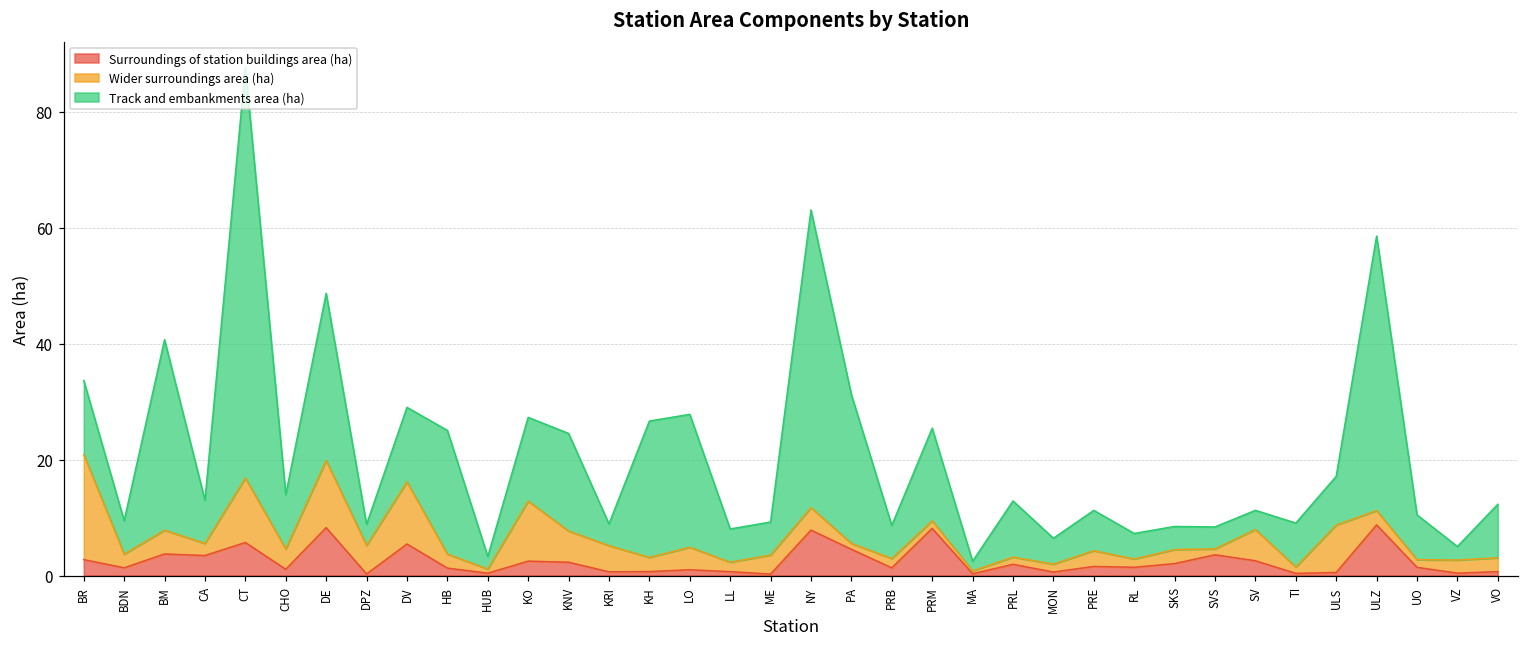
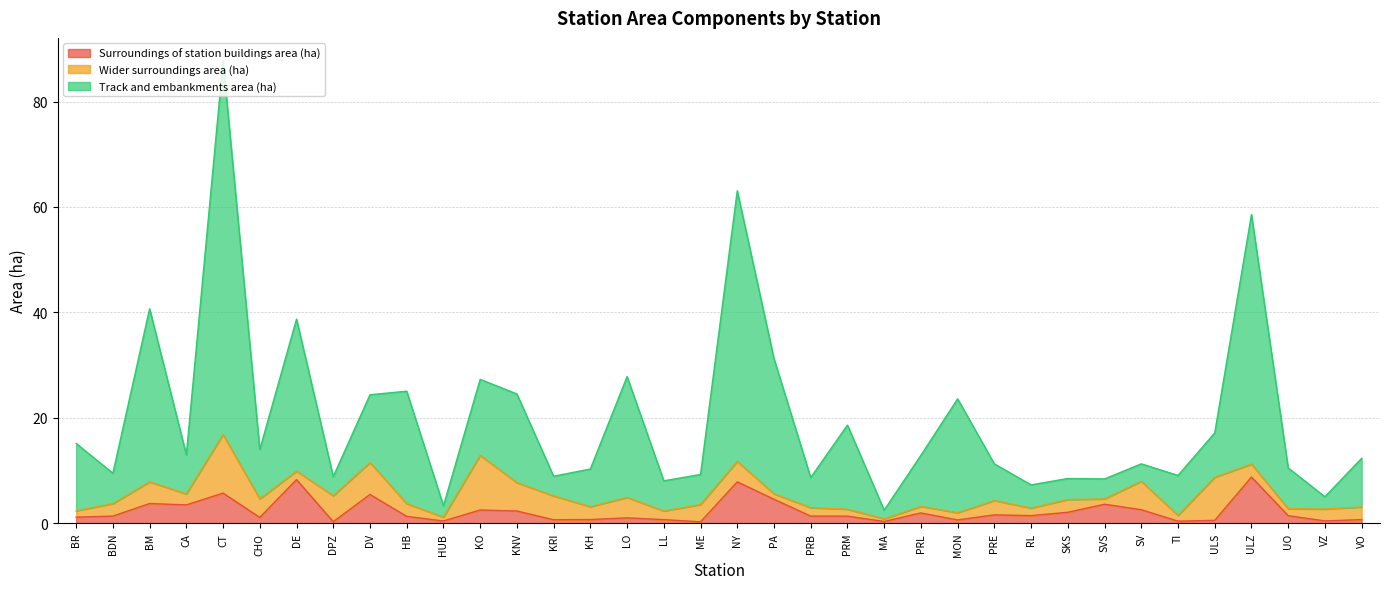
Surroundings of station buildings area (ha), BR: 3 -> 1
Wider surroundings area (ha), BR: 18 -> 1
Wider surroundings area (ha), DE: 12 -> 2
Wider surroundings area (ha), DV: 11 -> 6
Track and embankments area (ha), KH: 24 -> 7
Surroundings of station buildings area (ha), PRM: 8 -> 1
Track and embankments area (ha), MON: 4 -> 22
